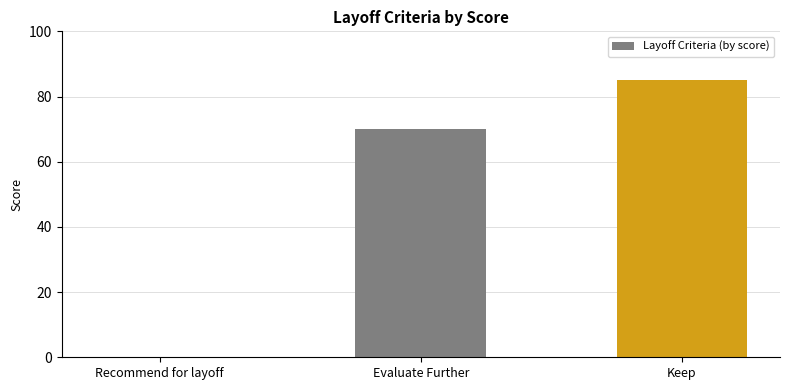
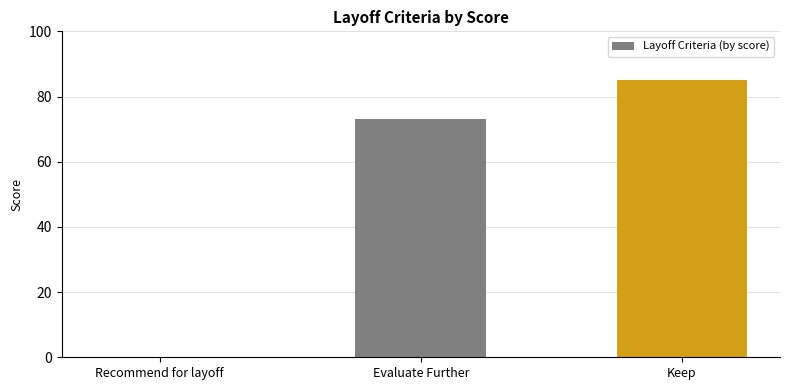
Evaluate Further: 70 -> 73
